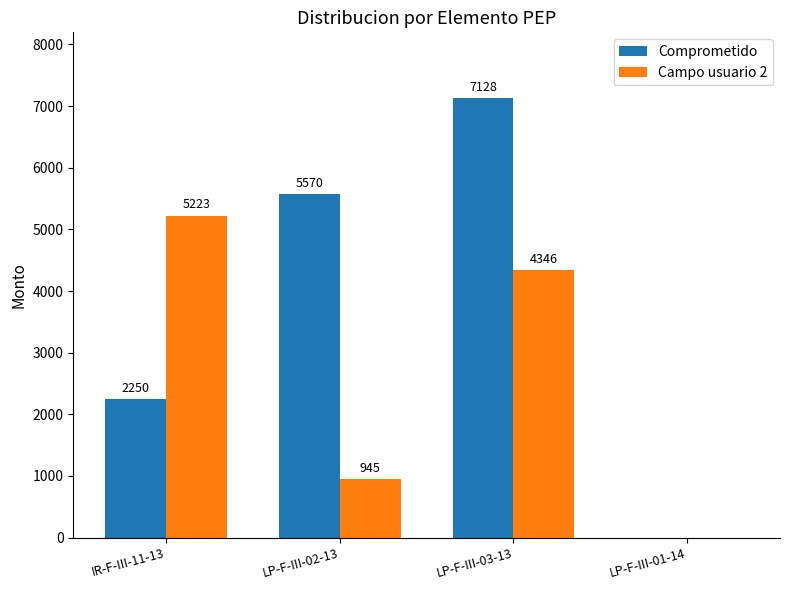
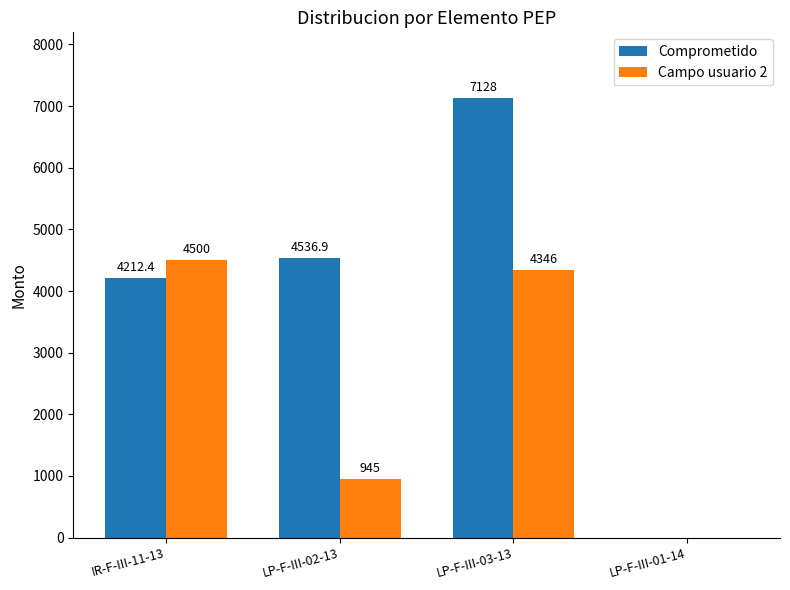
Comprometido, IR-F-III-11-13: 2250 -> 4212.4
Campo usuario 2, IR-F-III-11-13: 5223 -> 4500
Comprometido, LP-F-III-02-13: 5570 -> 4536.9
